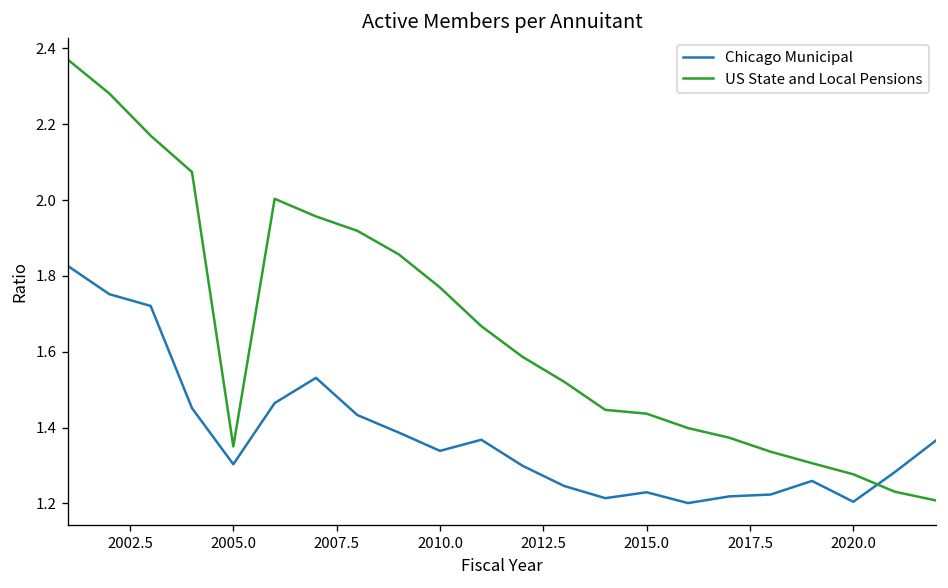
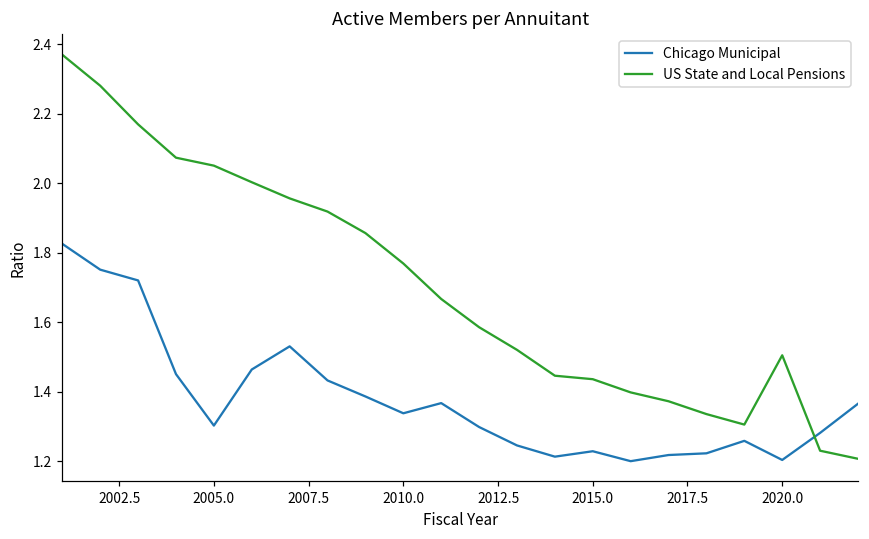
US State and Local Pensions, 2005.0: 1.35 -> 2.05
US State and Local Pensions, 2020.0: 1.28 -> 1.51
